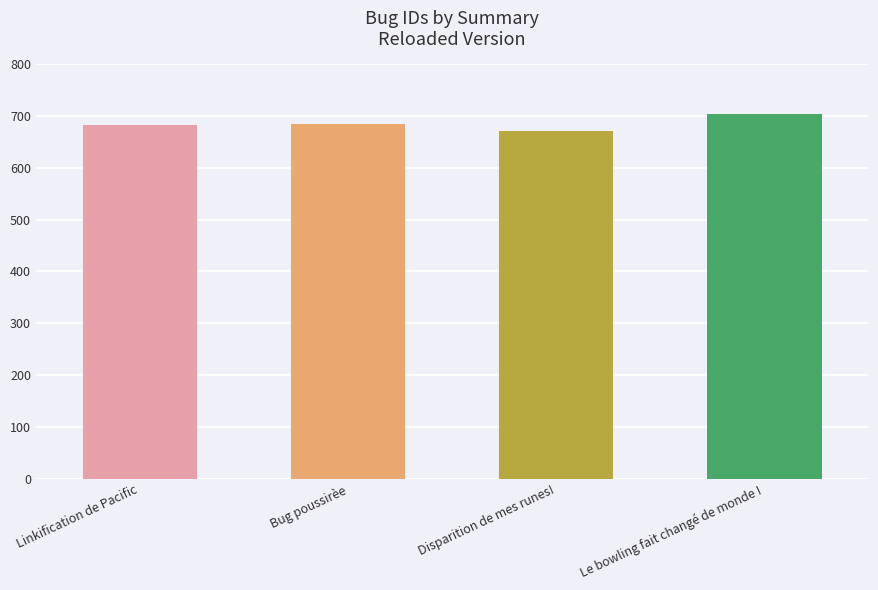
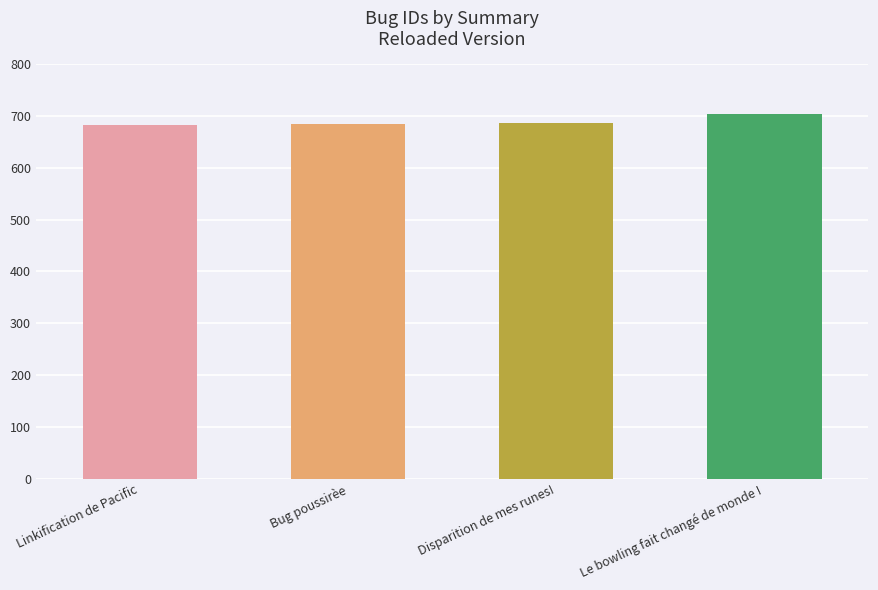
Disparition de mes runes!: 670 -> 690
